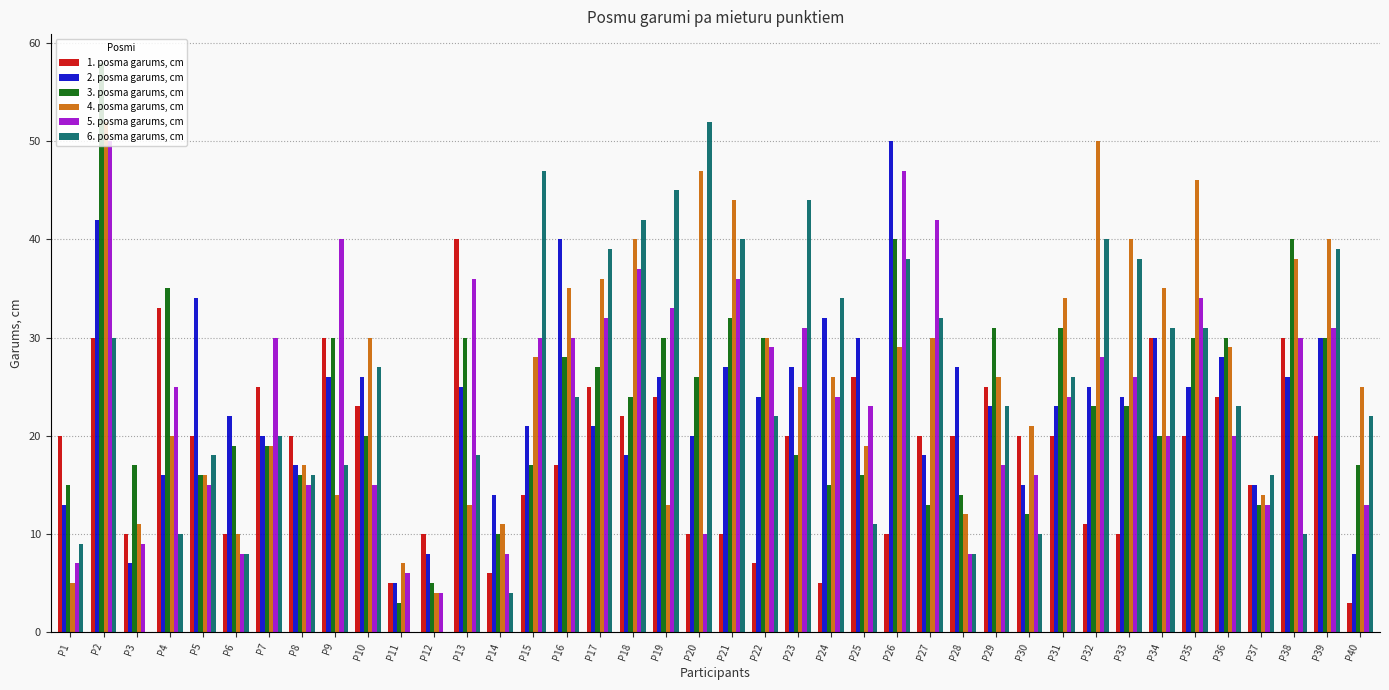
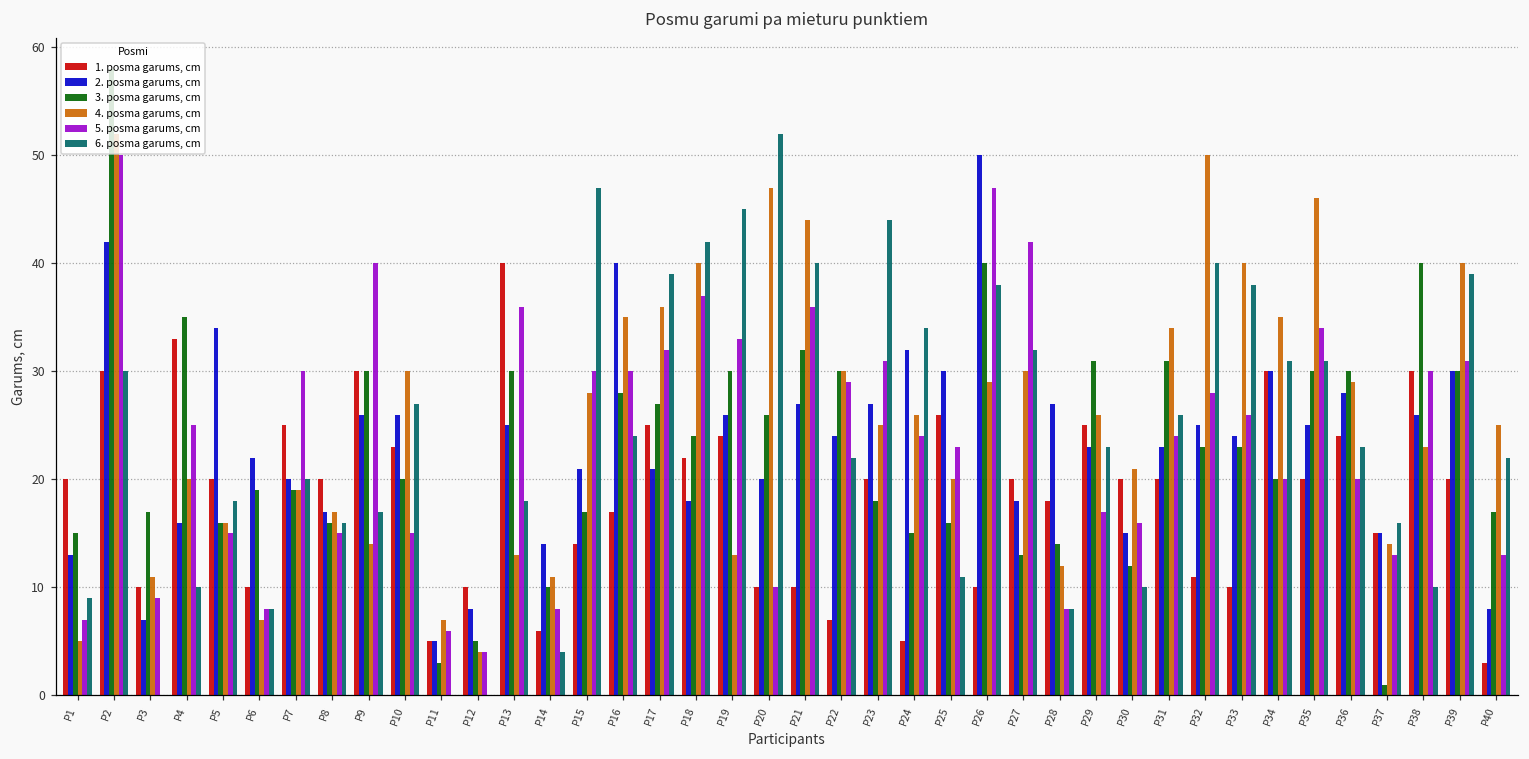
4. posma garums, cm, P6: 10 -> 7
4. posma garums, cm, P25: 19 -> 20
1. posma garums, cm, P28: 20 -> 18
3. posma garums, cm, P37: 13 -> 1
4. posma garums, cm, P38: 38 -> 23
